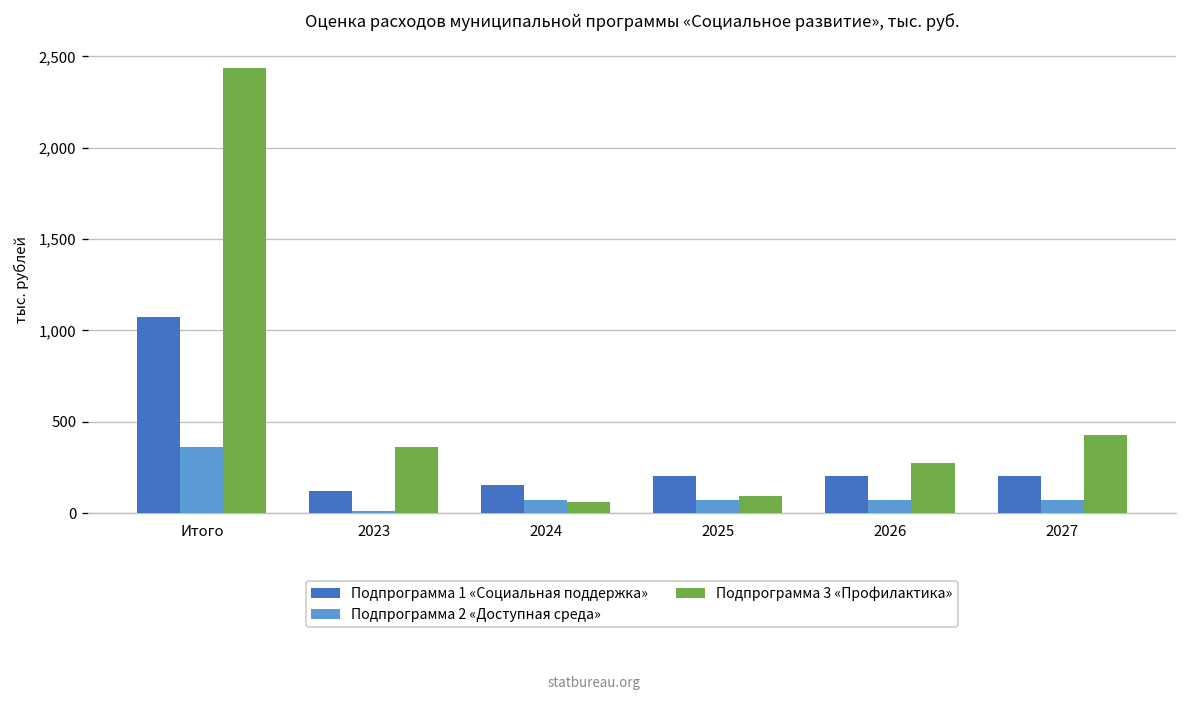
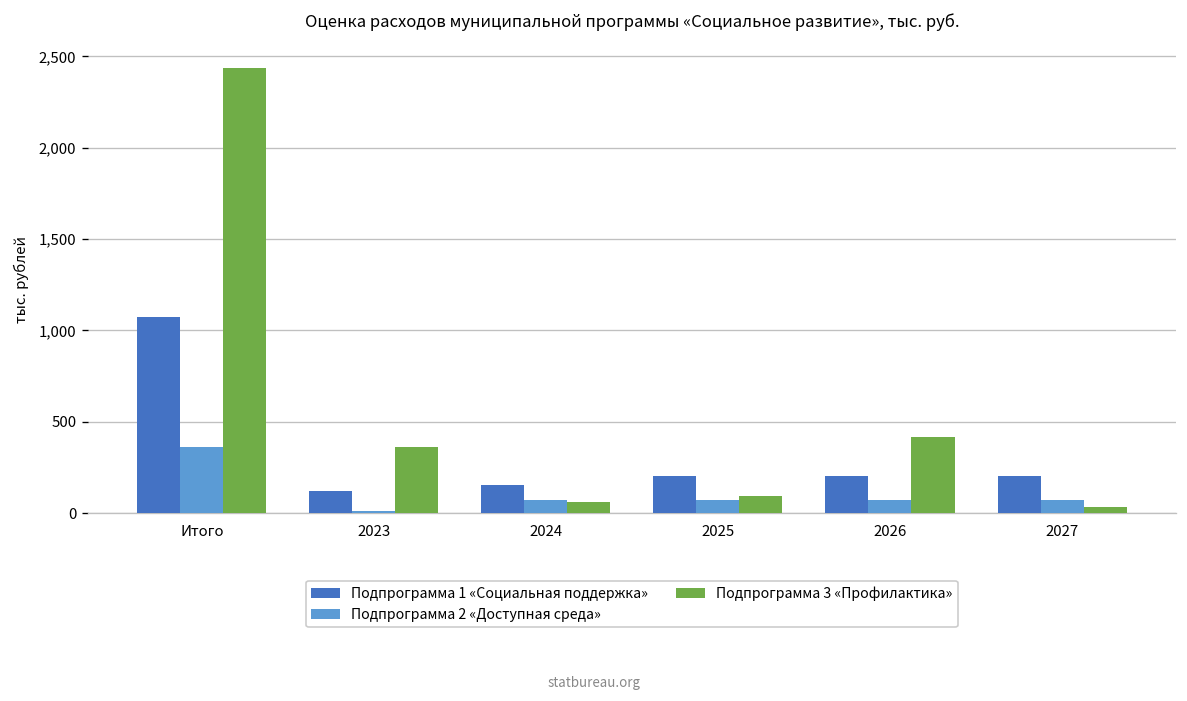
Подпрограмма 3 «Профилактика», 2026: 270 -> 420
Подпрограмма 3 «Профилактика», 2027: 430 -> 30
